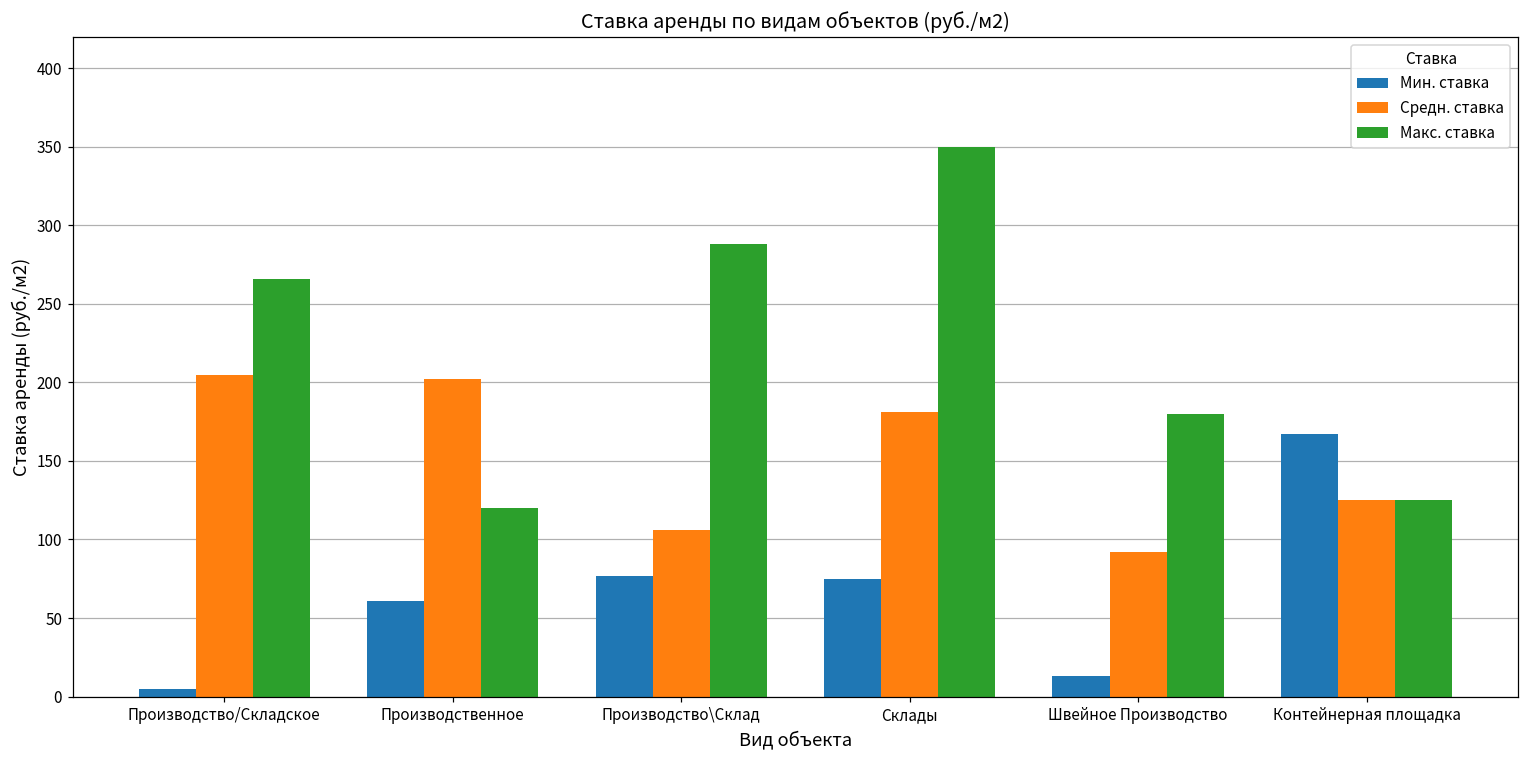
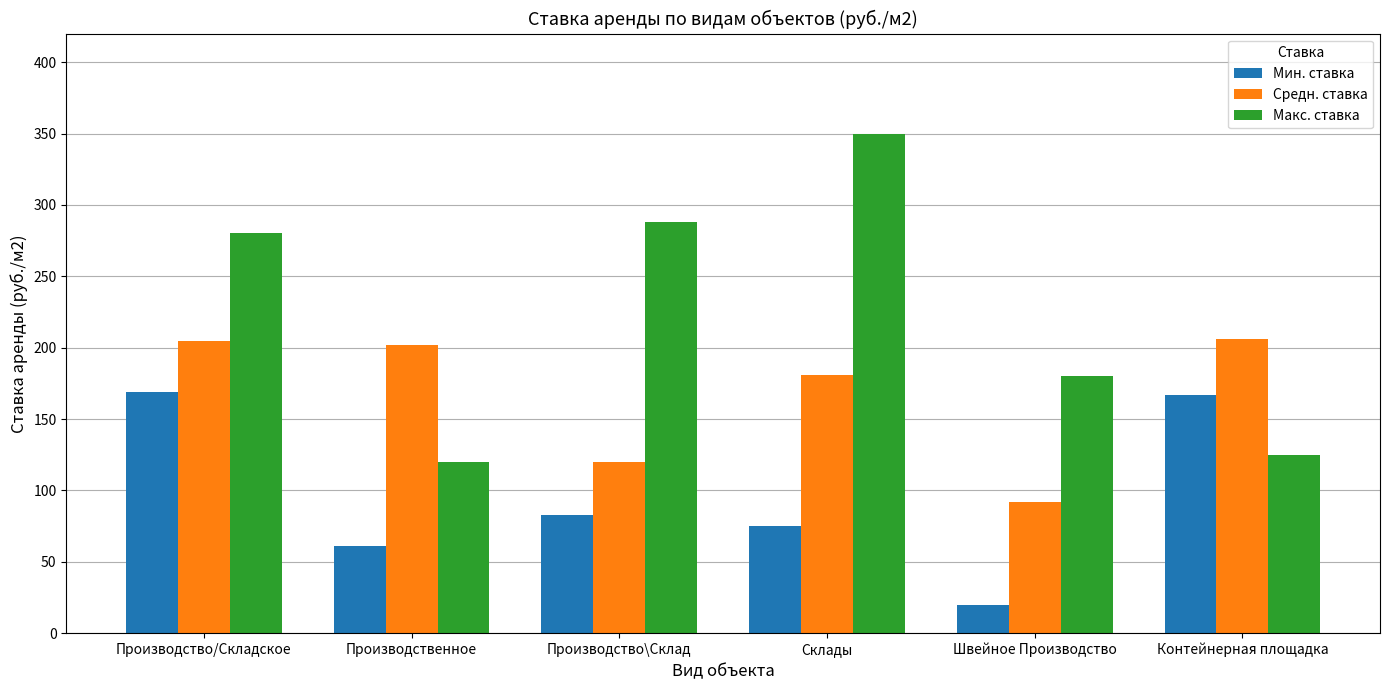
Мин. ставка, Производство/Складское: 5 -> 169
Макс. ставка, Производство/Складское: 266 -> 280
Мин. ставка, Производство\Склад: 77 -> 83
Средн. ставка, Производство\Склад: 106 -> 120
Мин. ставка, Швейное Производство: 13 -> 20
Средн. ставка, Контейнерная площадка: 125 -> 206
